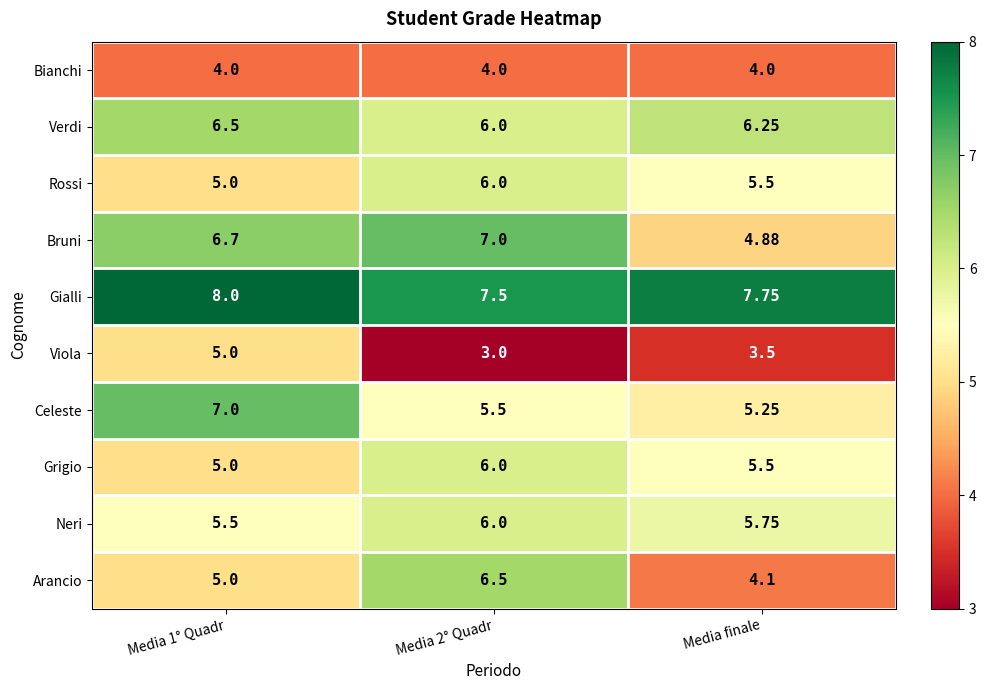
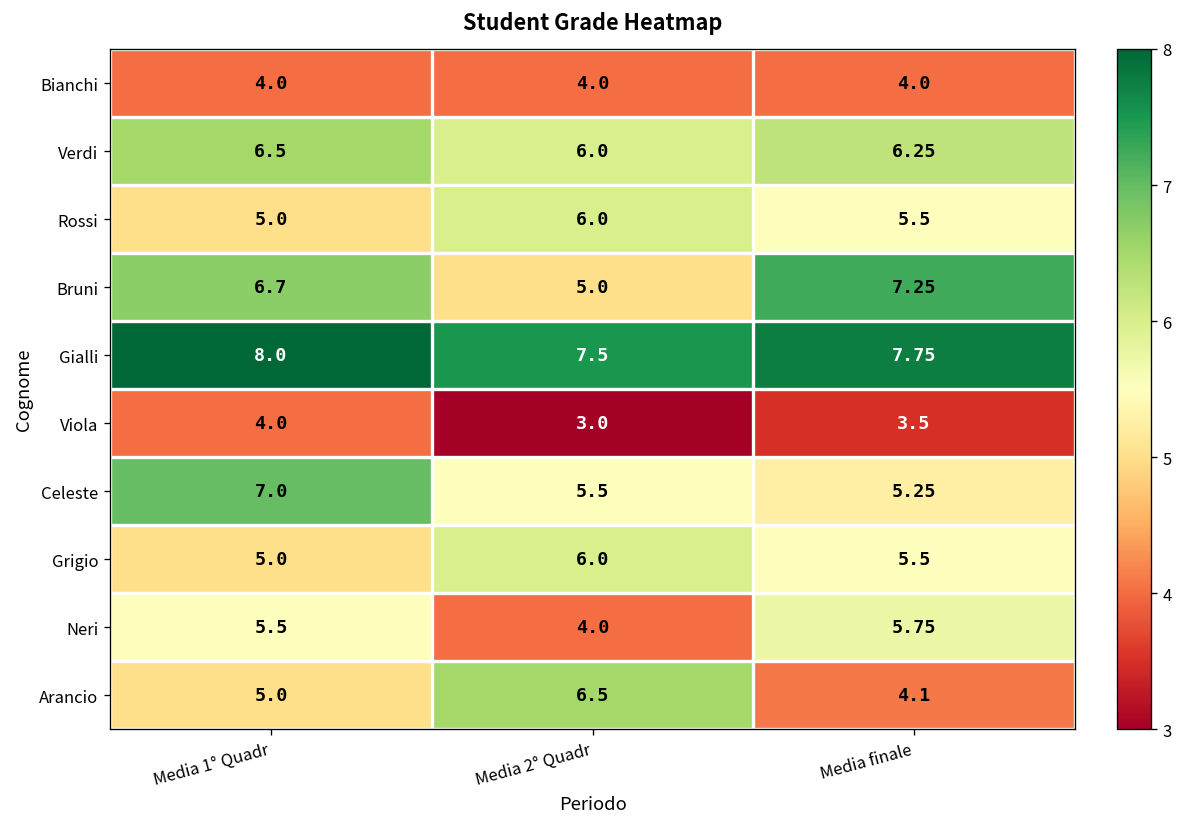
Bruni, Media 2° Quadr: 7.0 -> 5.0
Bruni, Media finale: 4.88 -> 7.25
Viola, Media 1° Quadr: 5.0 -> 4.0
Neri, Media 2° Quadr: 6.0 -> 4.0
